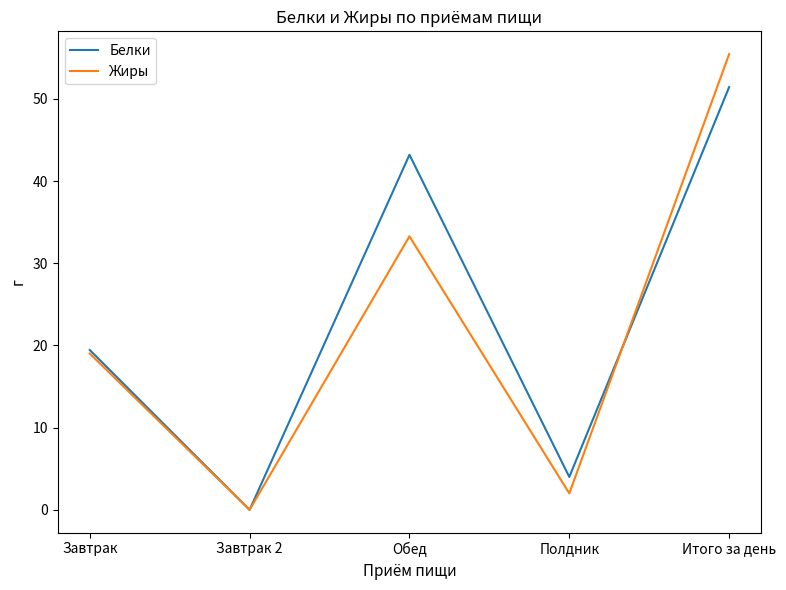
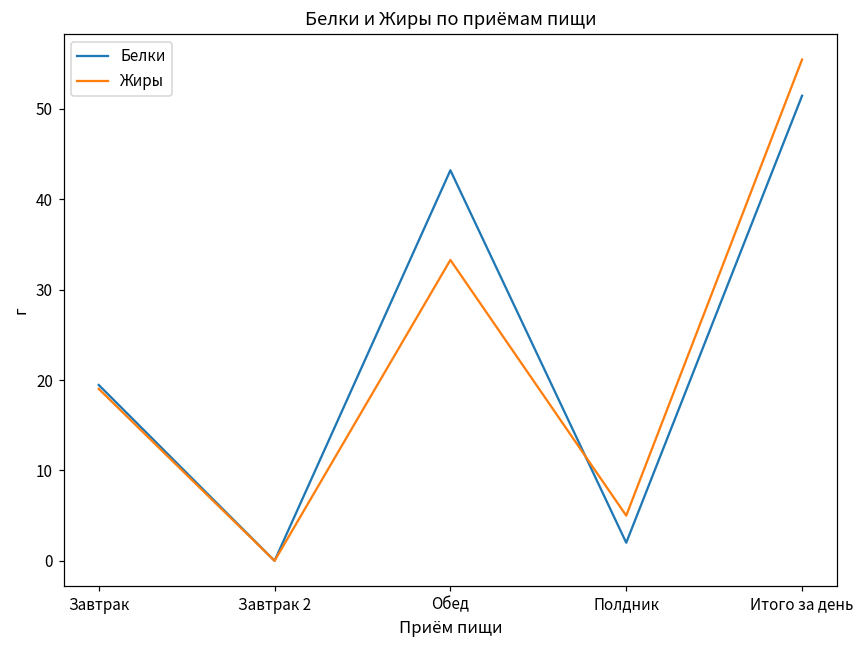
Белки, Полдник: 4 -> 2
Жиры, Полдник: 2 -> 5
